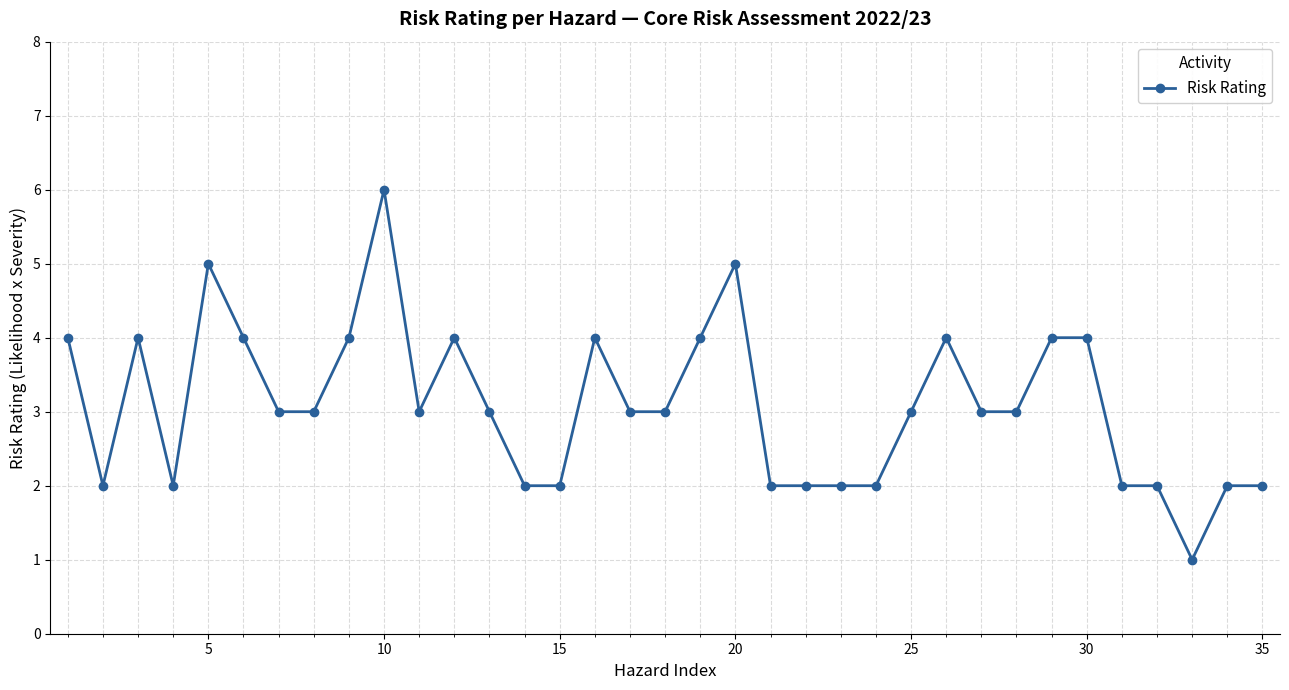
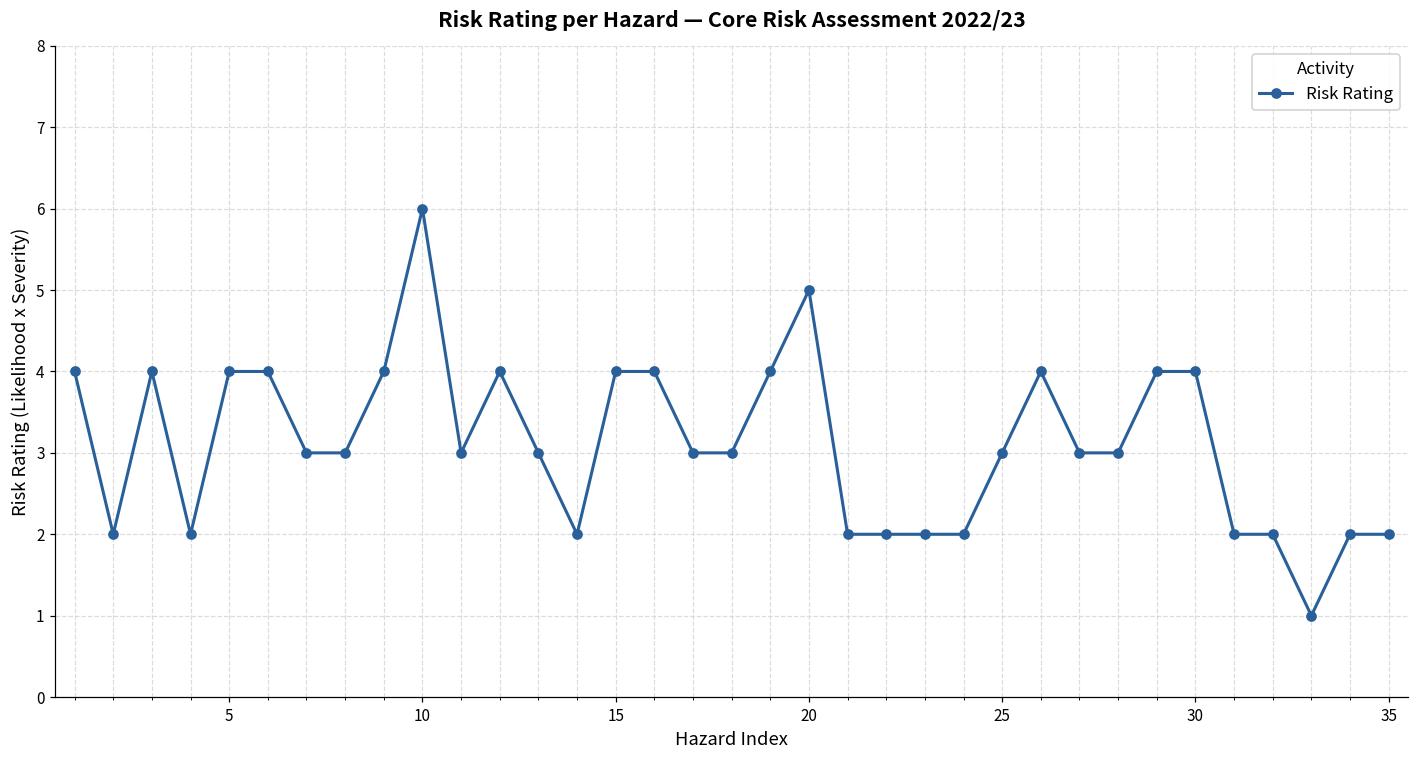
5: 5 -> 4
15: 2 -> 4
